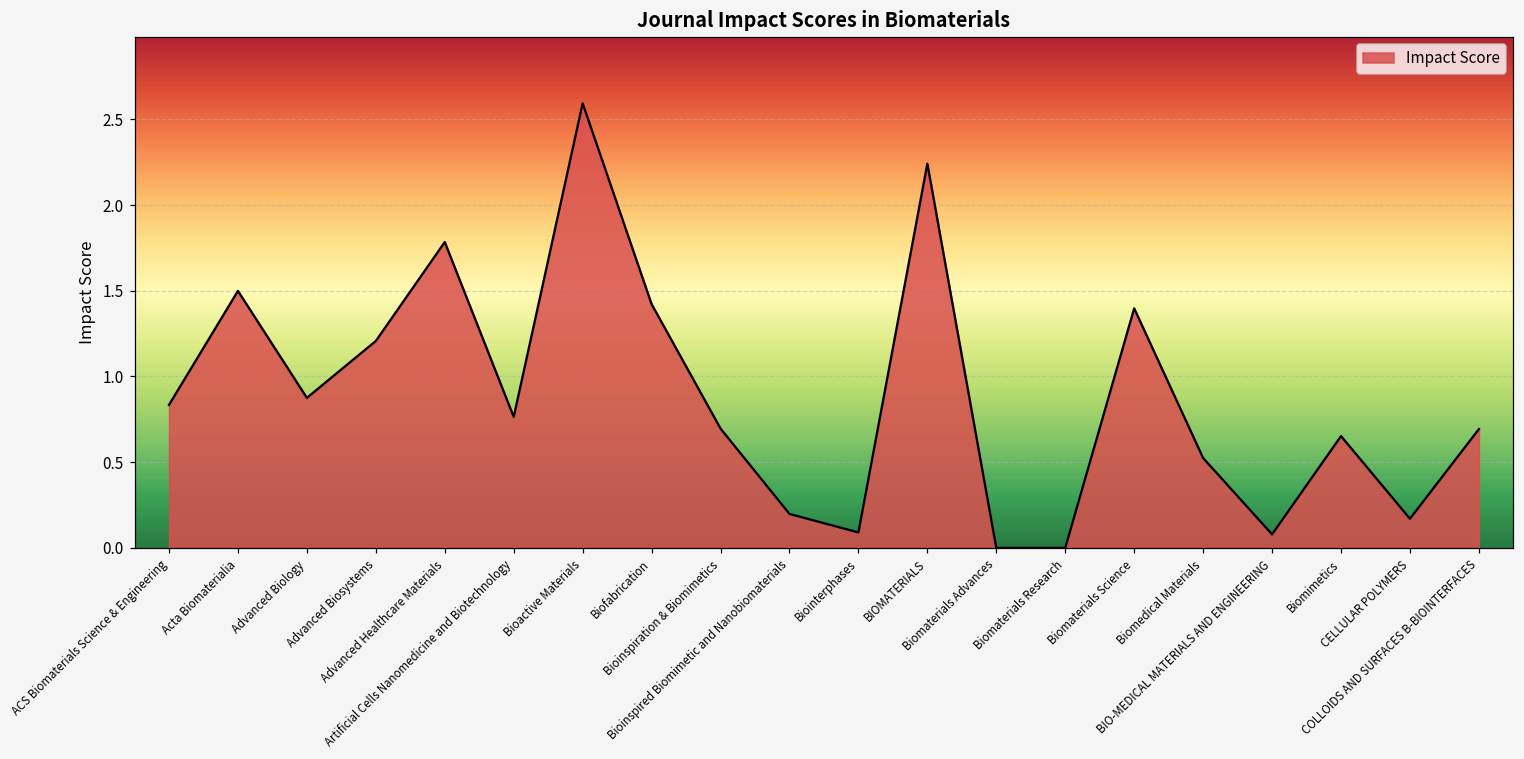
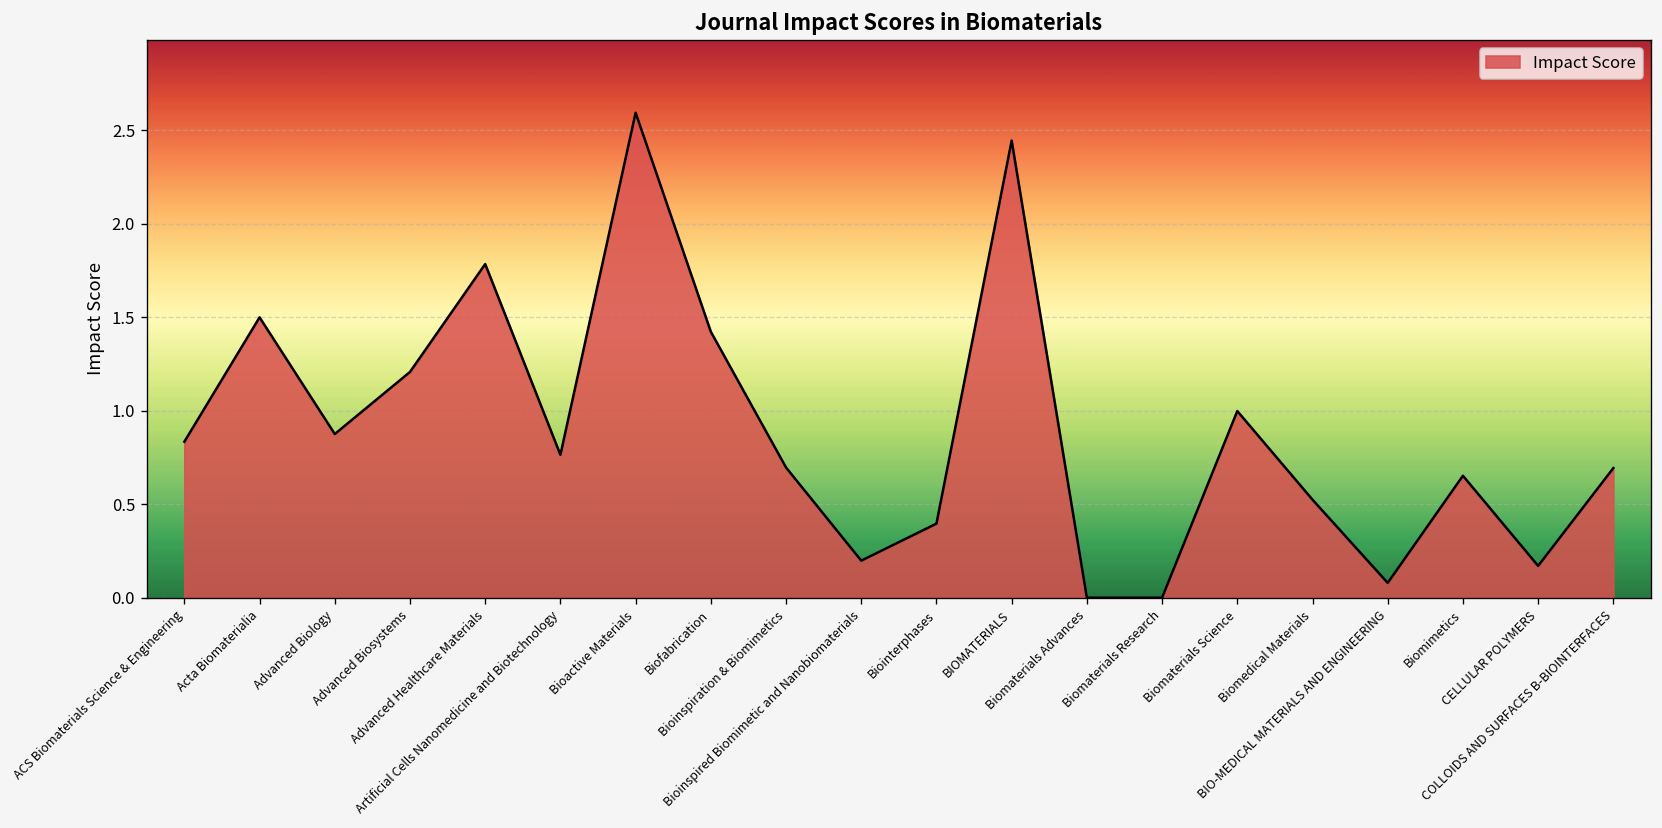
Biointerphases: 0.09 -> 0.40
BIOMATERIALS: 2.24 -> 2.44
Biomaterials Science: 1.40 -> 1.00
